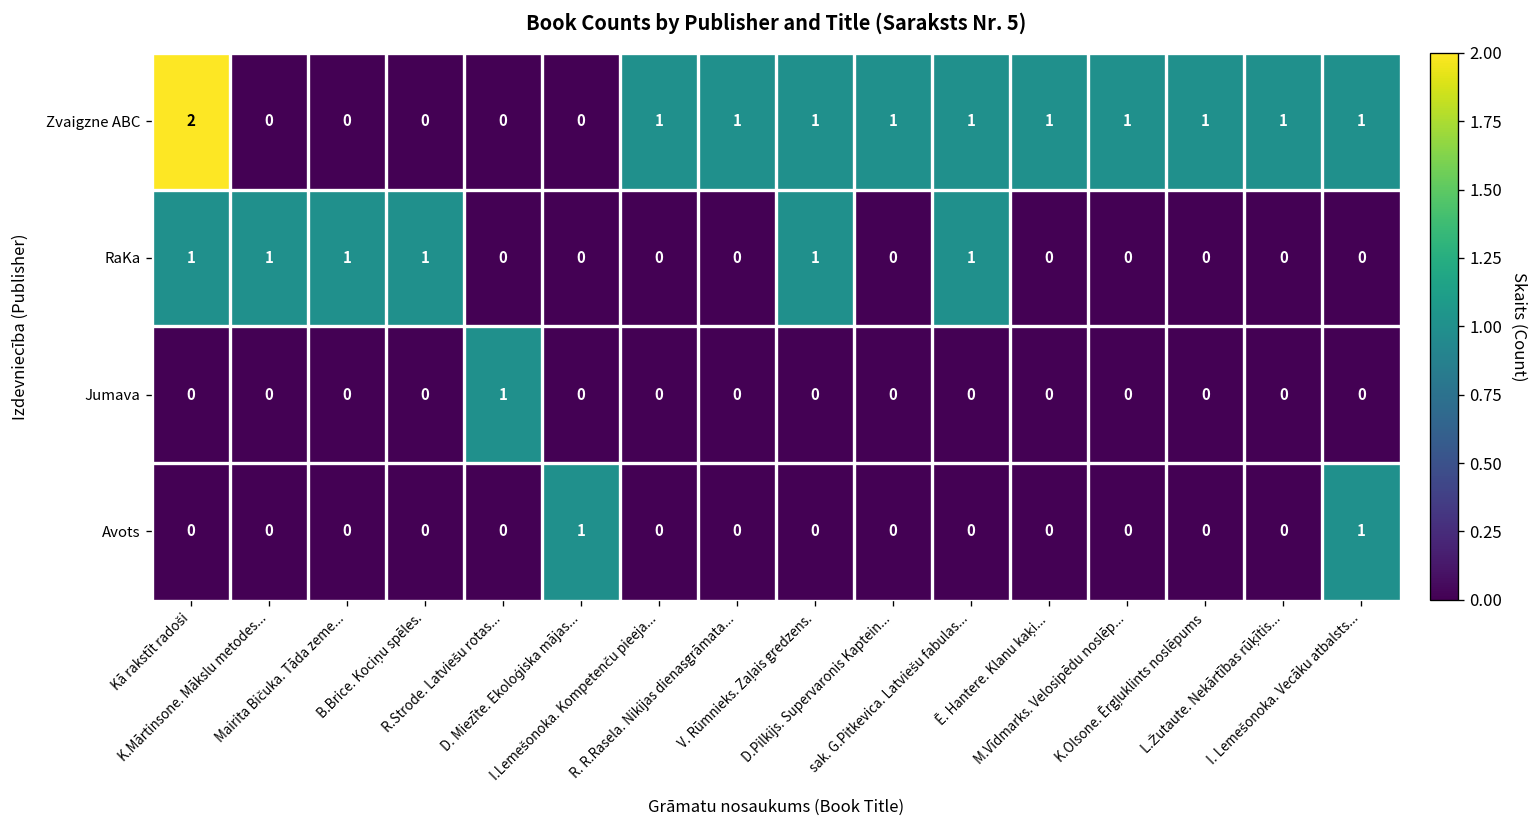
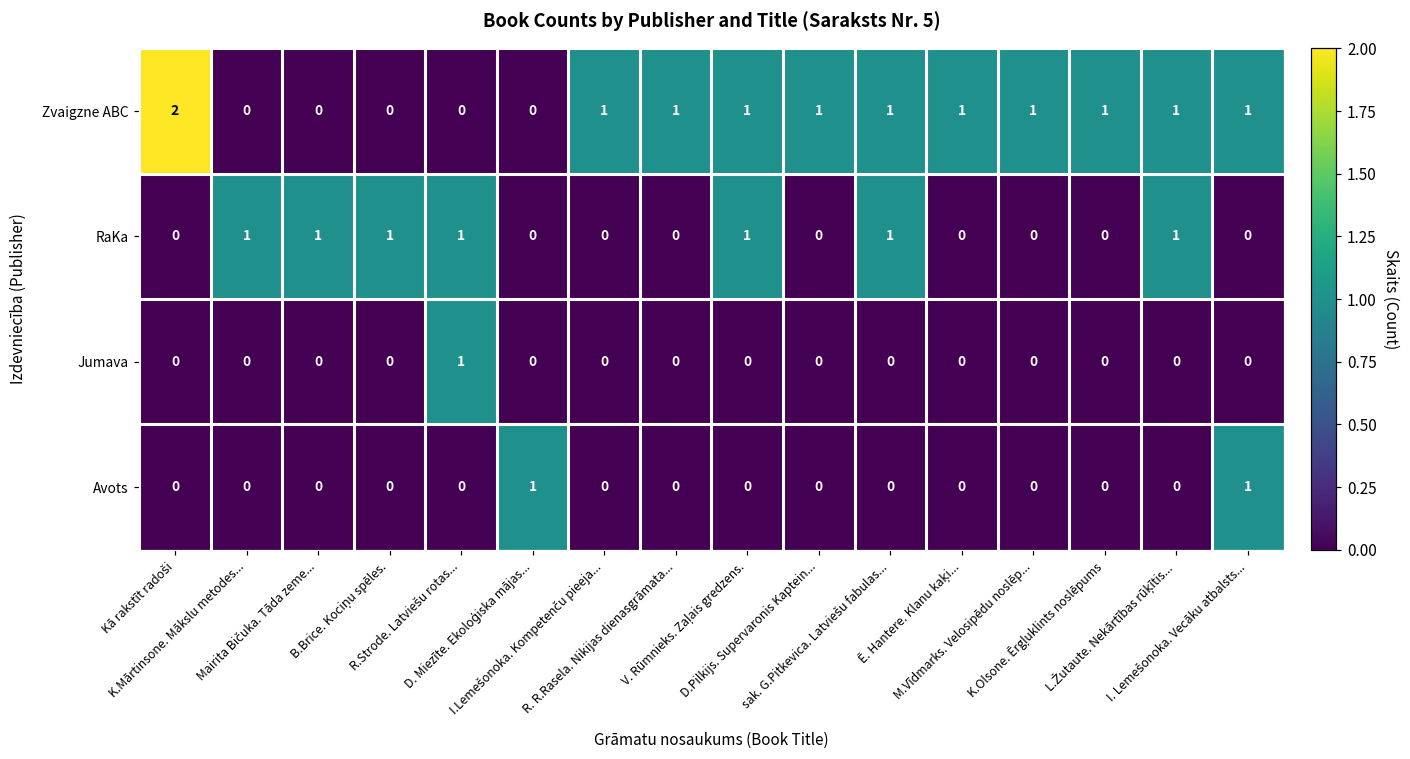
RaKa, Kā rakstīt radoši: 1 -> 0
RaKa, R.Strode. Latviešu rotas...: 0 -> 1
RaKa, L.Žutaute. Nekārtības rūķītis...: 0 -> 1
